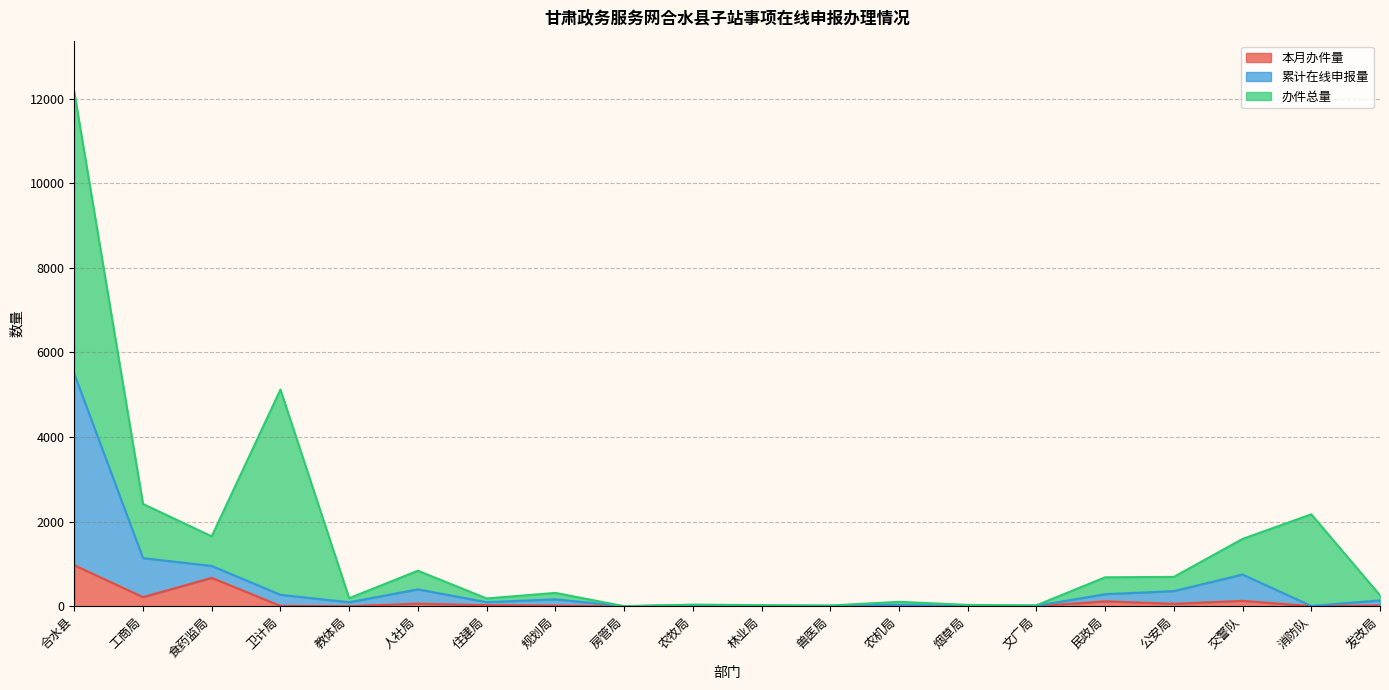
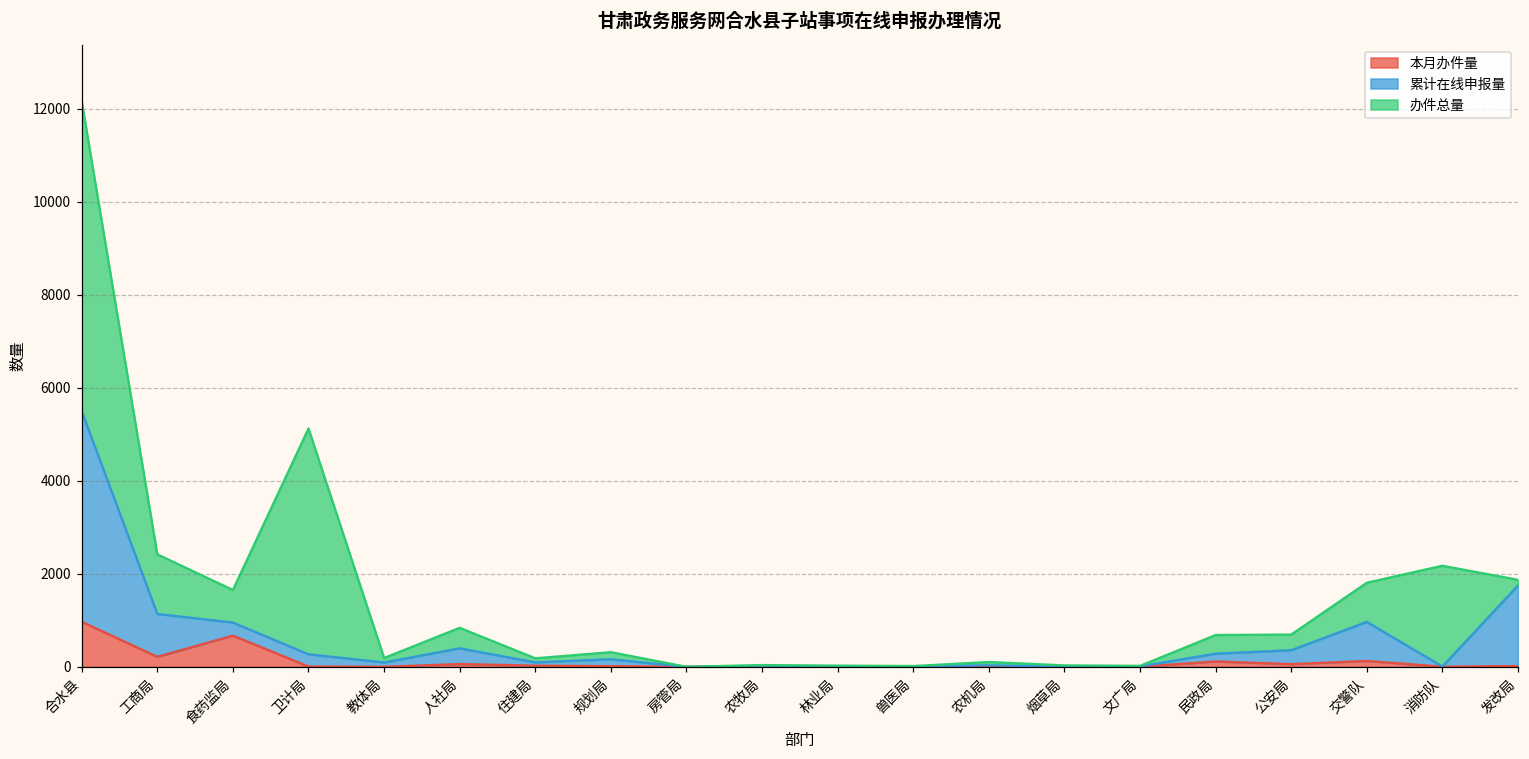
累计在线申报量, 交警队: 600 -> 800
累计在线申报量, 发改局: 100 -> 1700
